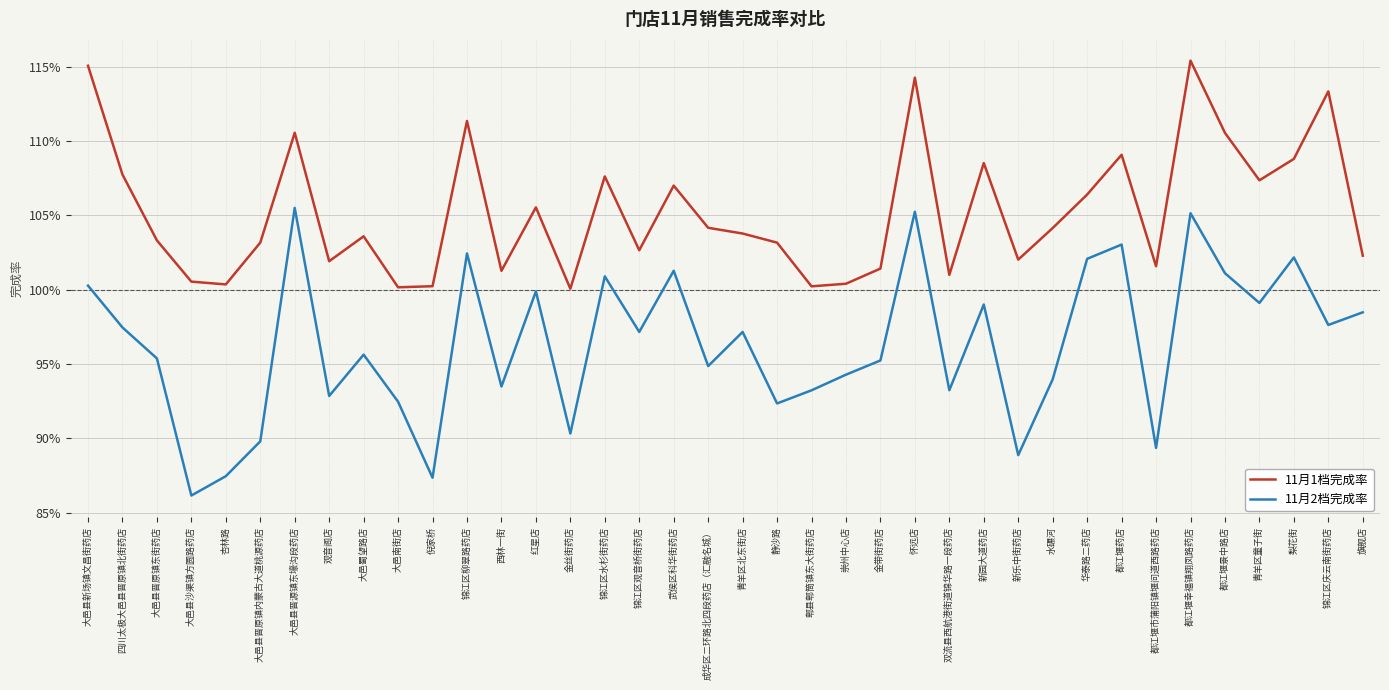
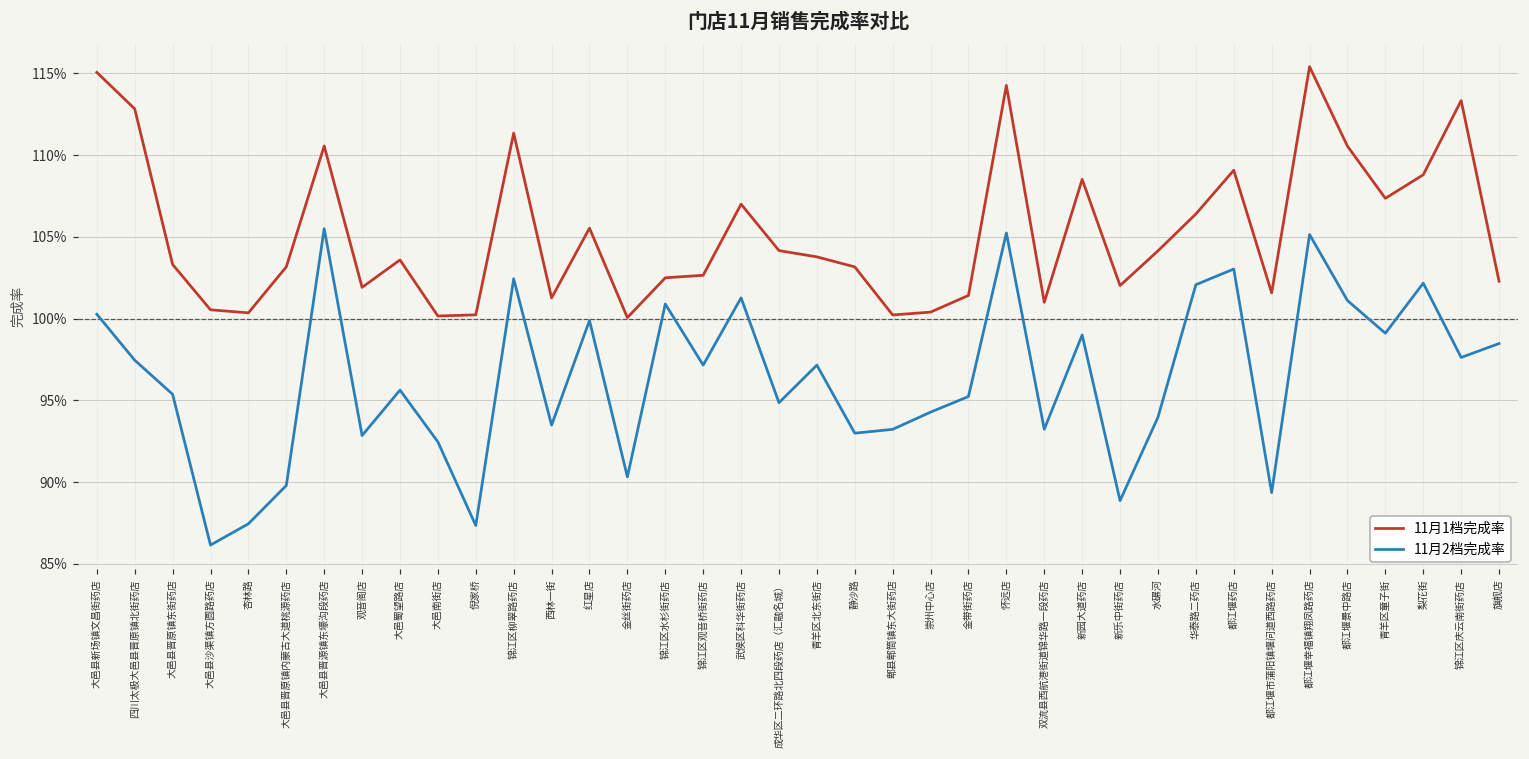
11月1档完成率, 四川太极大邑县晋原镇北街药店: 107.7% -> 112.8%
11月1档完成率, 锦江区水杉街药店: 107.6% -> 102.5%
11月2档完成率, 静沙路: 92.3% -> 93.0%
